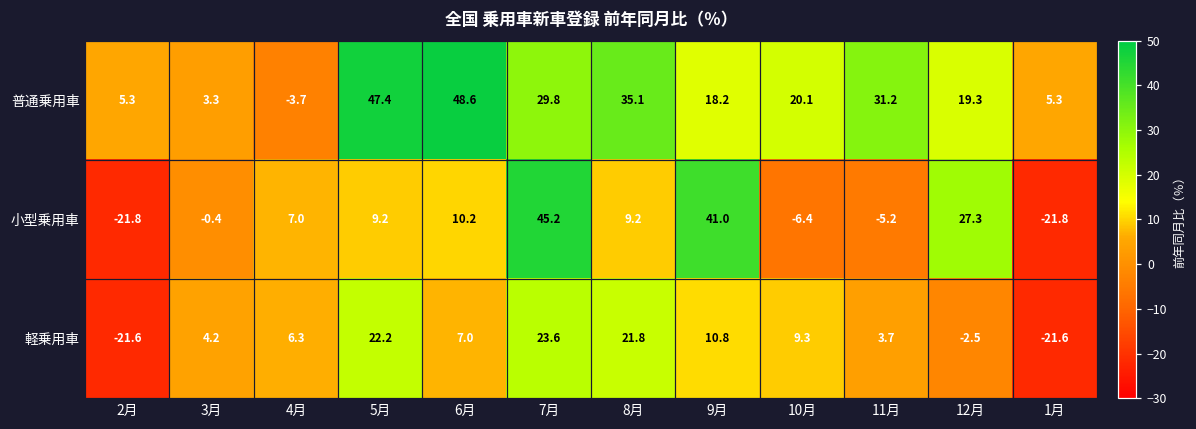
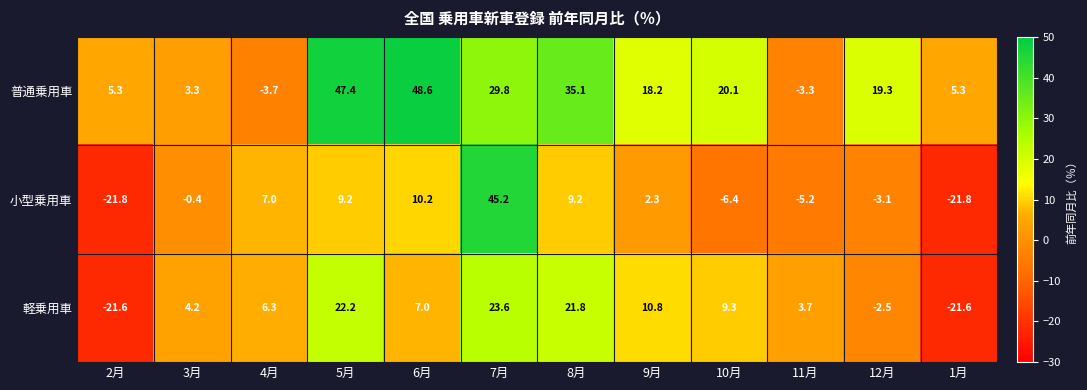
普通乗用車, 11月: 31.2 -> -3.3
小型乗用車, 9月: 41.0 -> 2.3
小型乗用車, 12月: 27.3 -> -3.1
